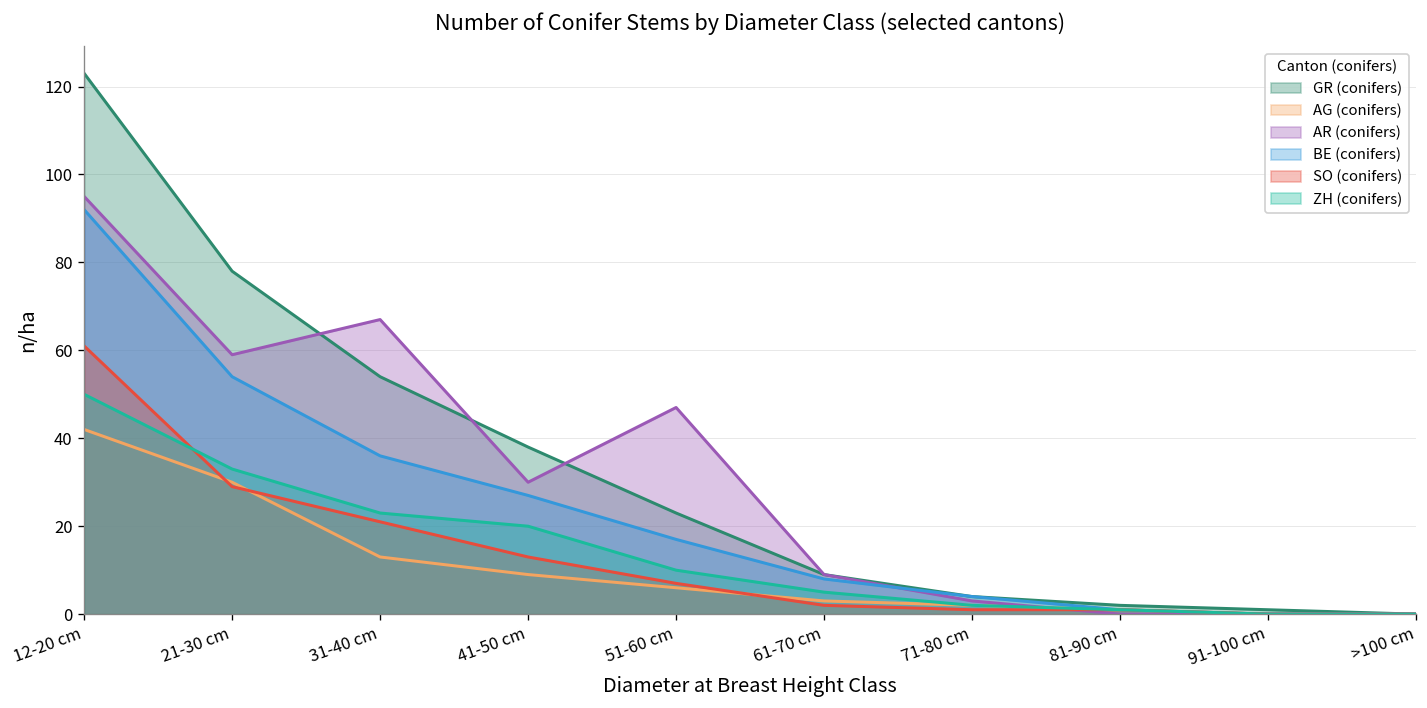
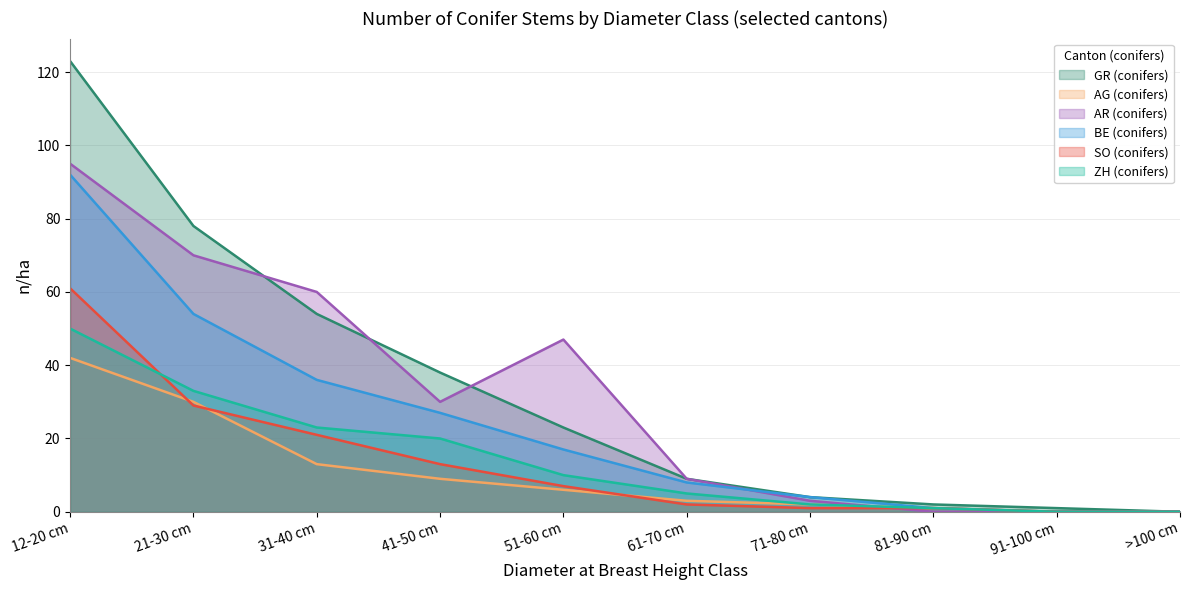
AR (conifers), 21-30 cm: 59 -> 70
AR (conifers), 31-40 cm: 67 -> 60
